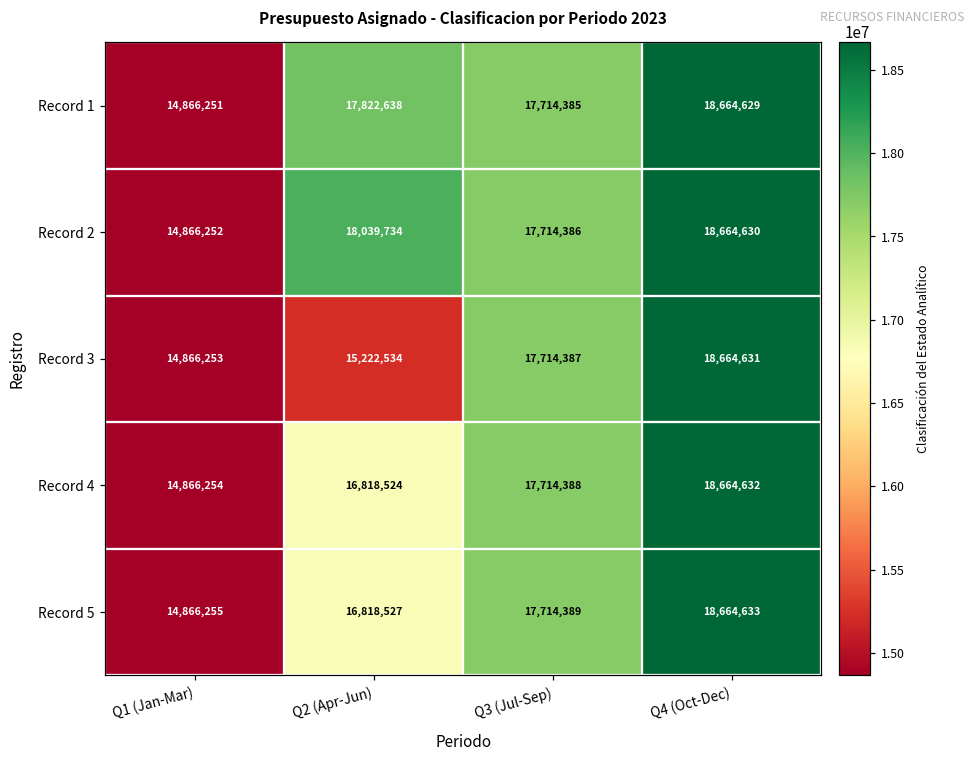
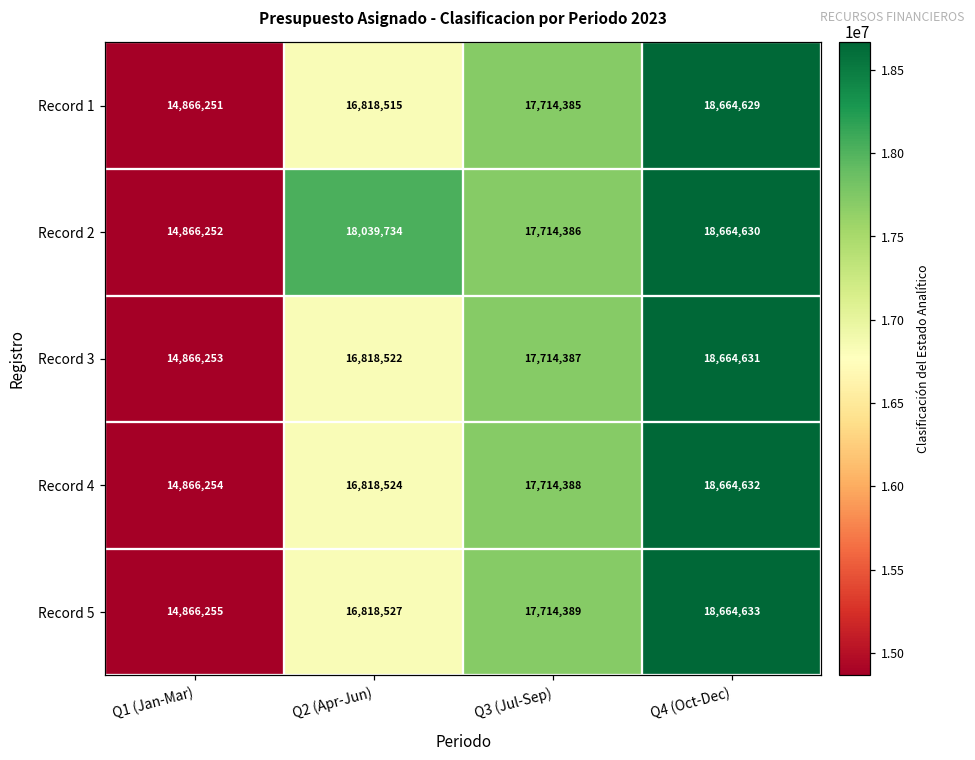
Record 1, Q2 (Apr-Jun): 17,822,638 -> 16,818,515
Record 3, Q2 (Apr-Jun): 15,222,534 -> 16,818,522
